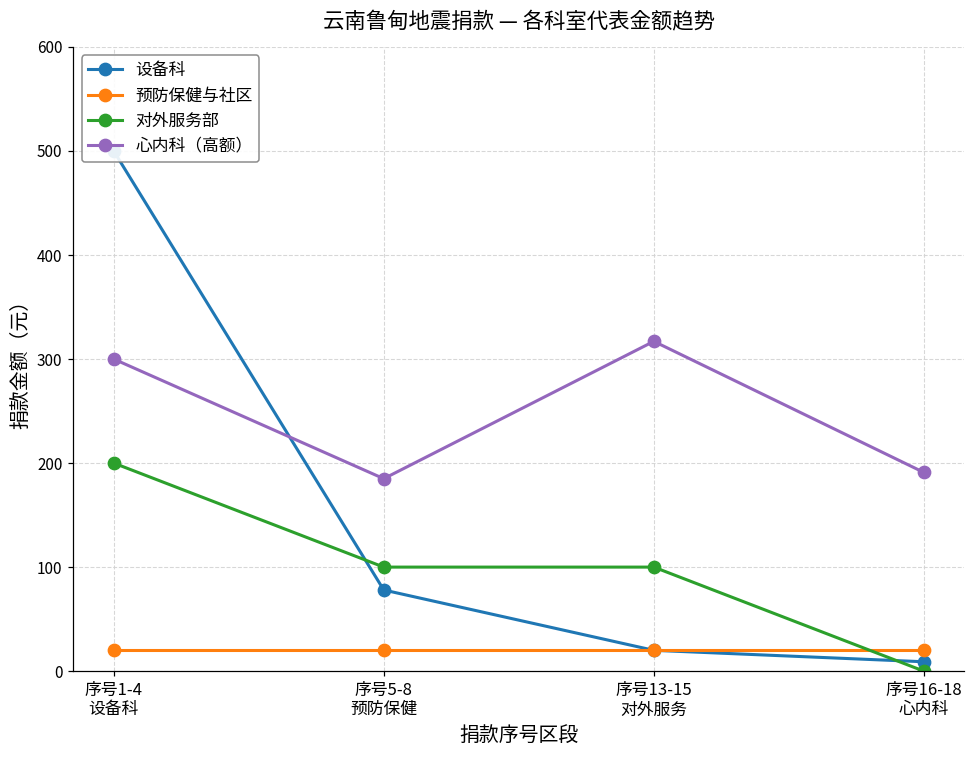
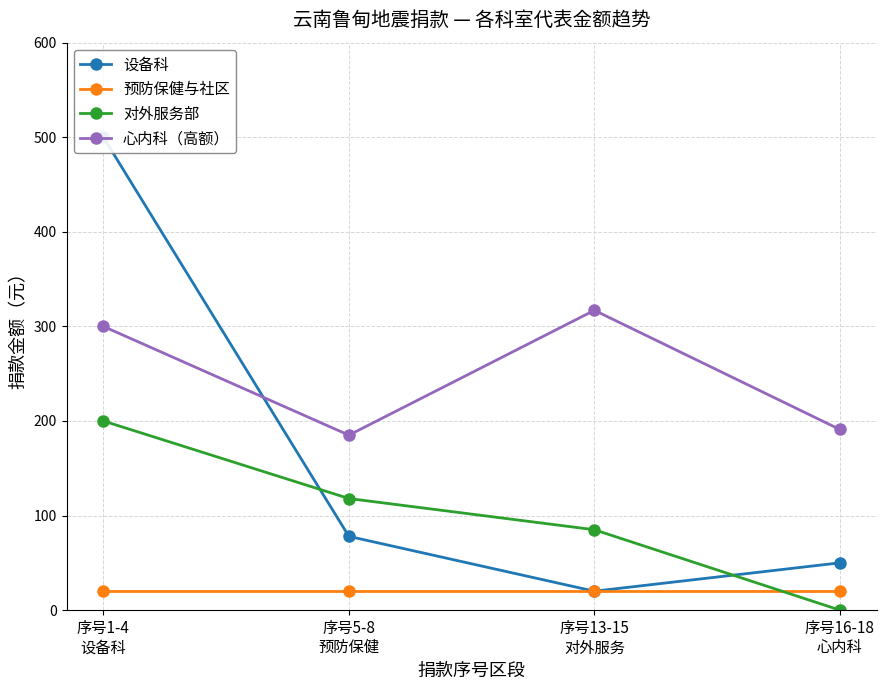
对外服务部, 序号5-8 预防保健: 100 -> 120
对外服务部, 序号13-15 对外服务: 100 -> 90
设备科, 序号16-18 心内科: 10 -> 50
